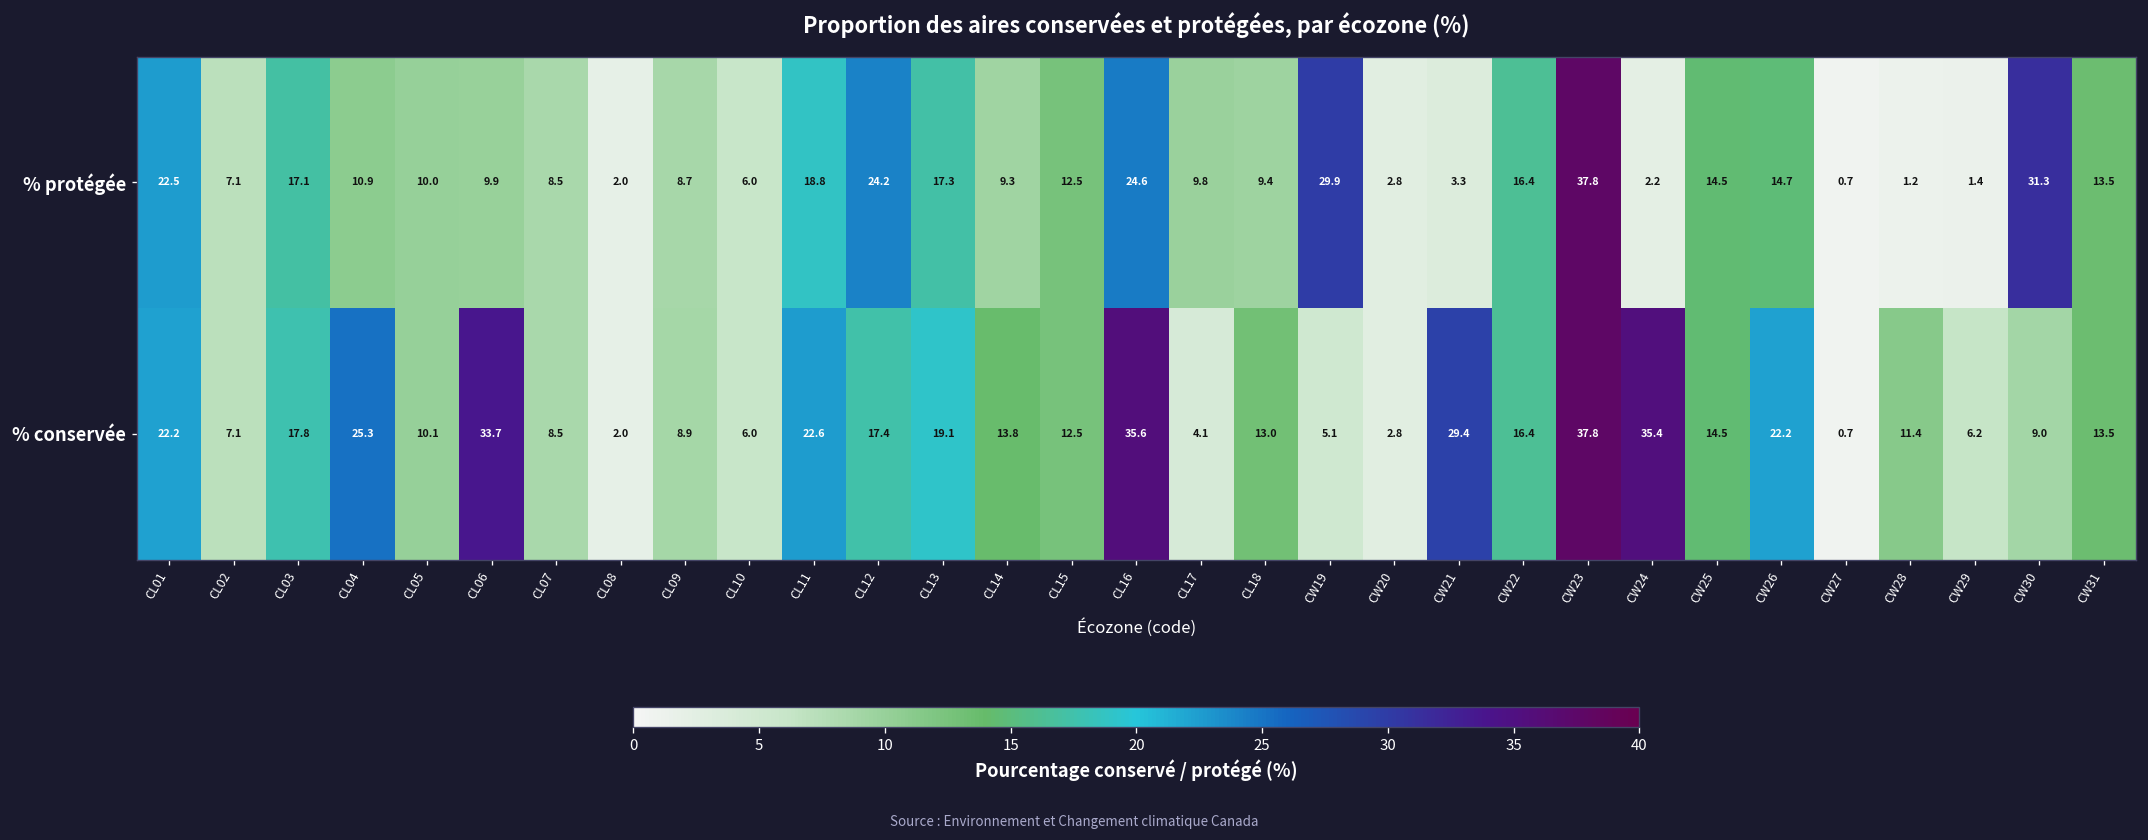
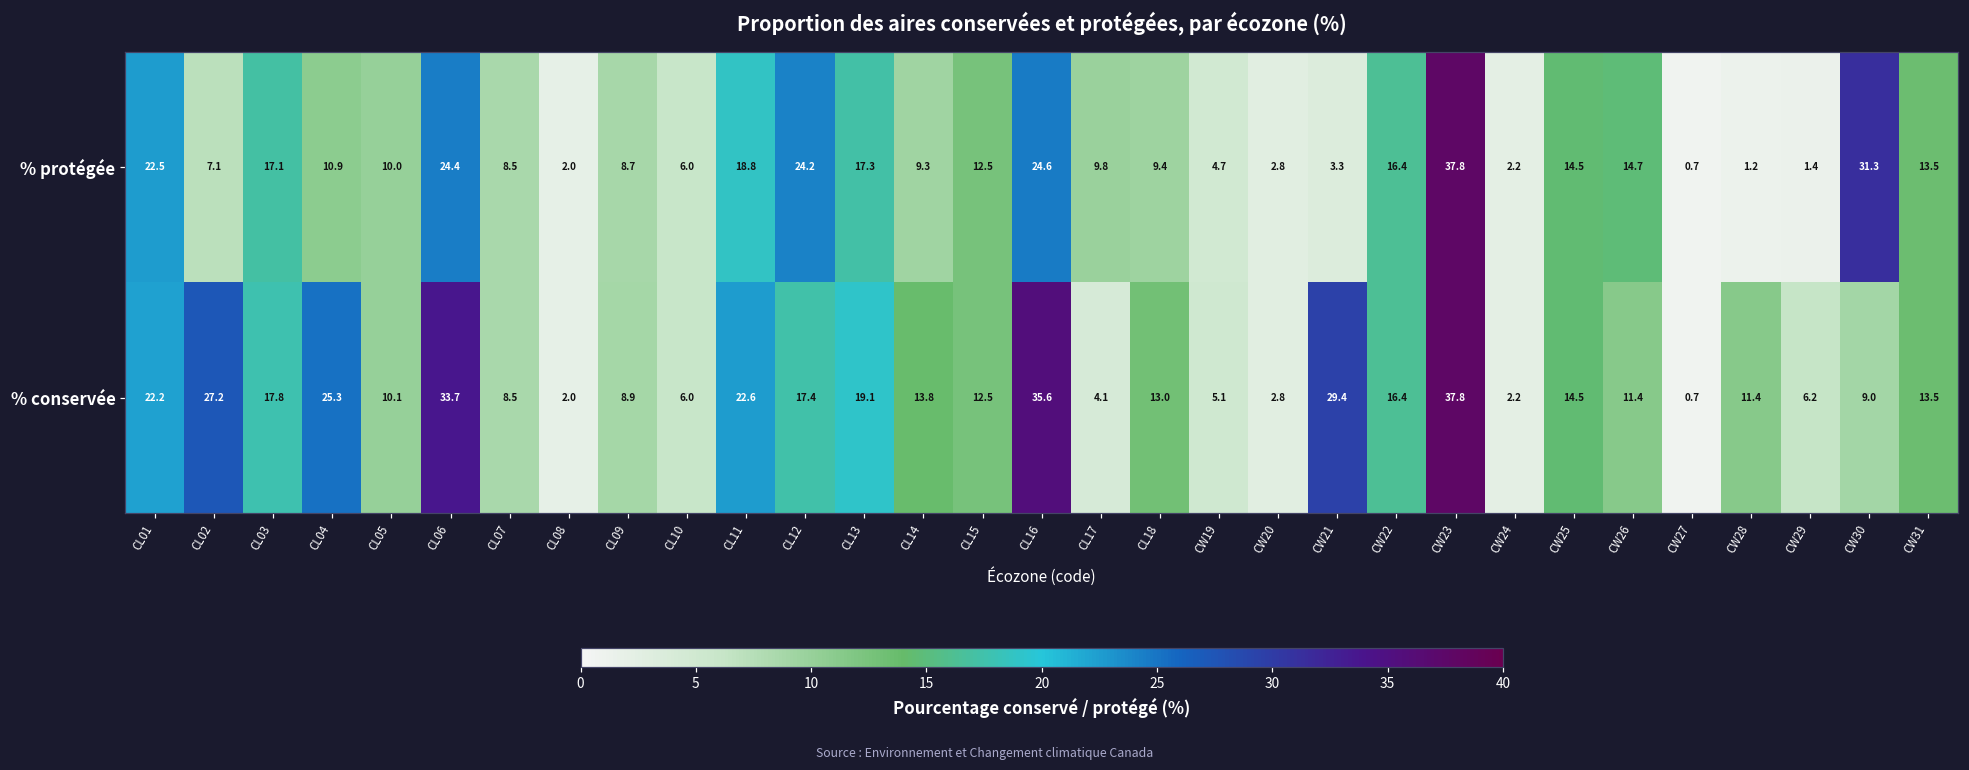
% protégée, CL06: 9.9 -> 24.4
% protégée, CW19: 29.9 -> 4.7
% conservée, CL02: 7.1 -> 27.2
% conservée, CW24: 35.4 -> 2.2
% conservée, CW26: 22.2 -> 11.4
